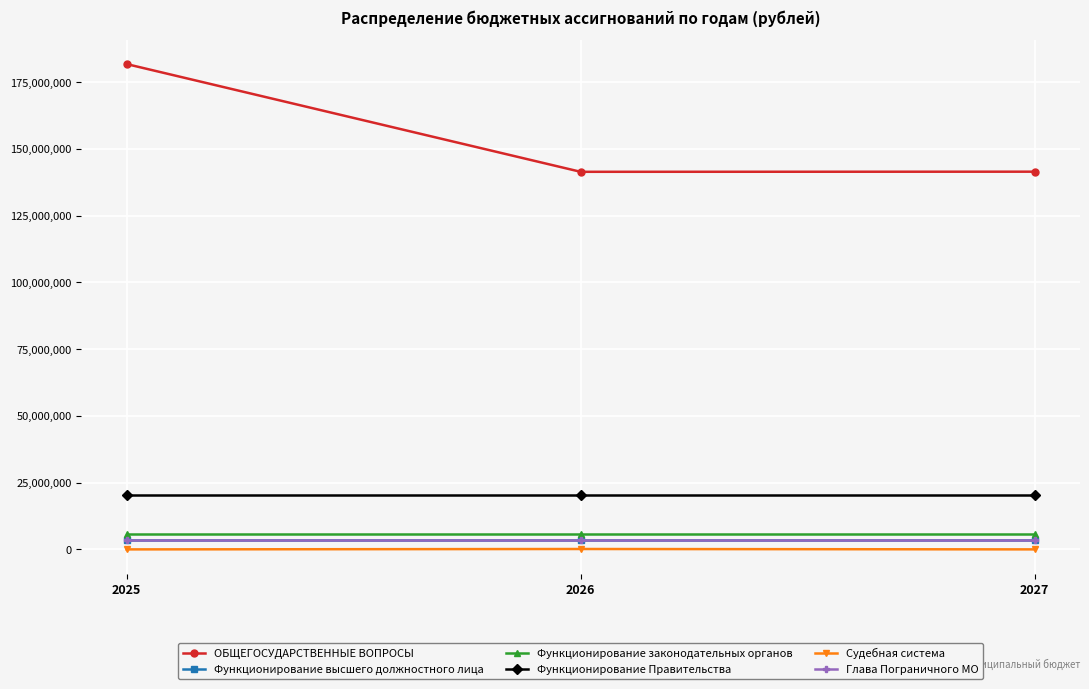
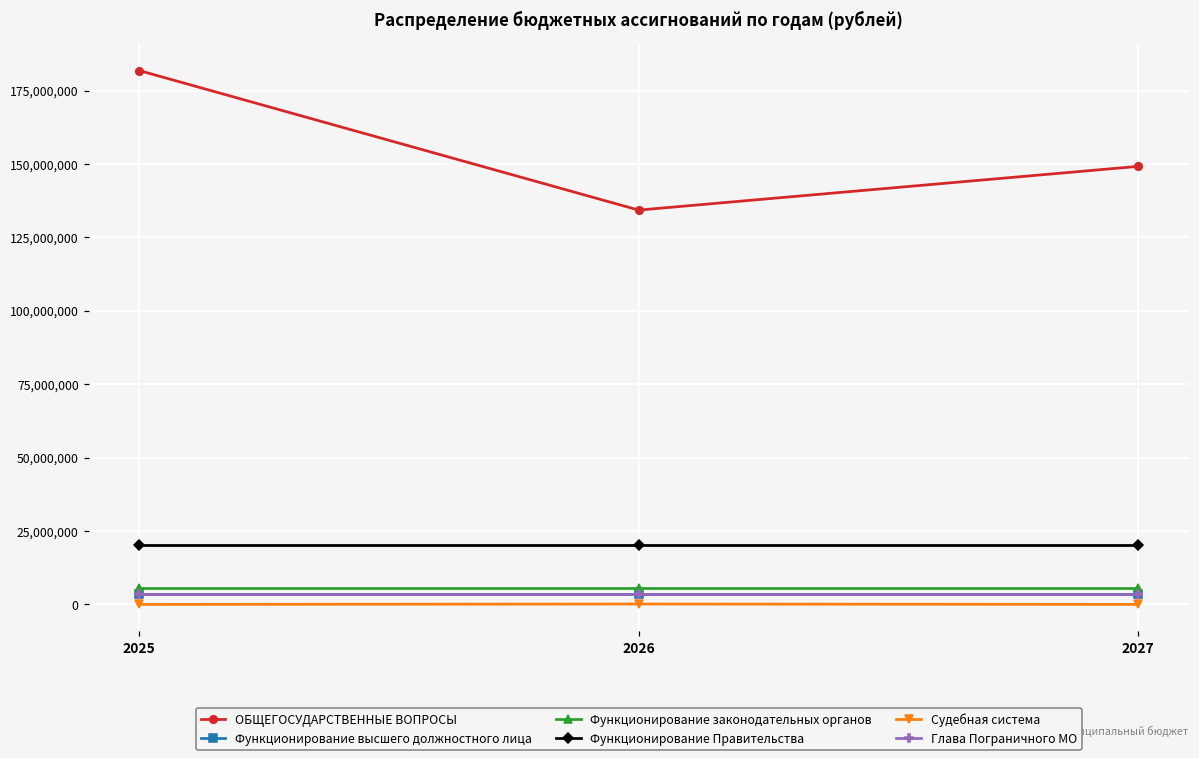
ОБЩЕГОСУДАРСТВЕННЫЕ ВОПРОСЫ, 2026: 141,000,000 -> 134,000,000
ОБЩЕГОСУДАРСТВЕННЫЕ ВОПРОСЫ, 2027: 141,000,000 -> 149,000,000
